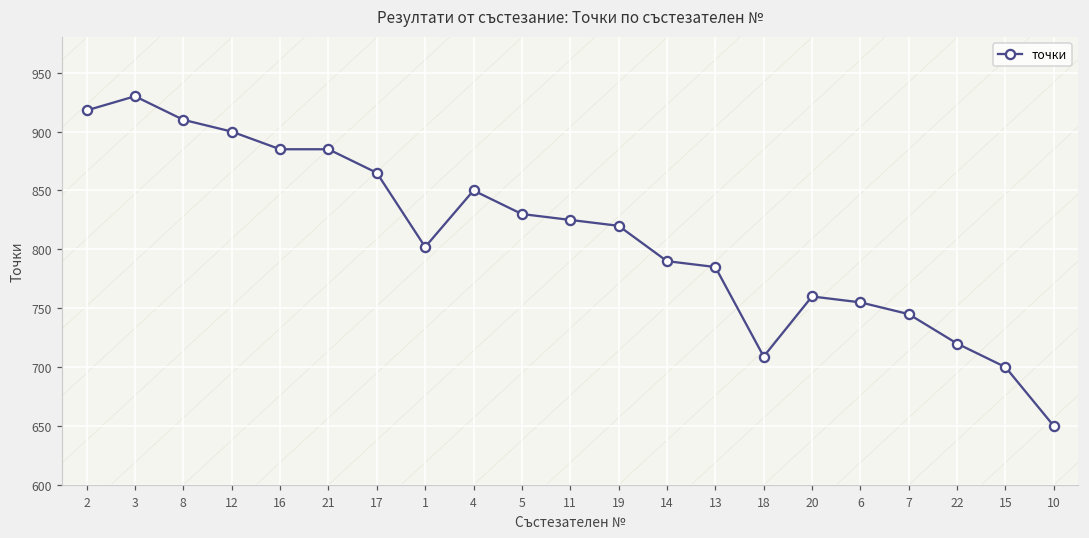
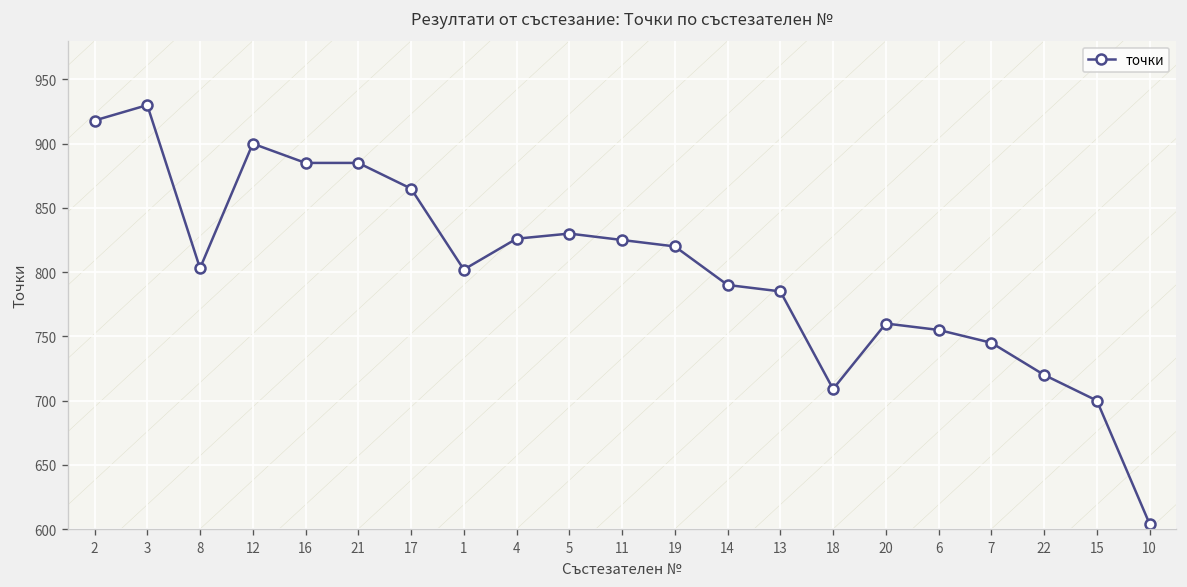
точки, 8: 910 -> 803
точки, 4: 850 -> 826
точки, 10: 650 -> 604
